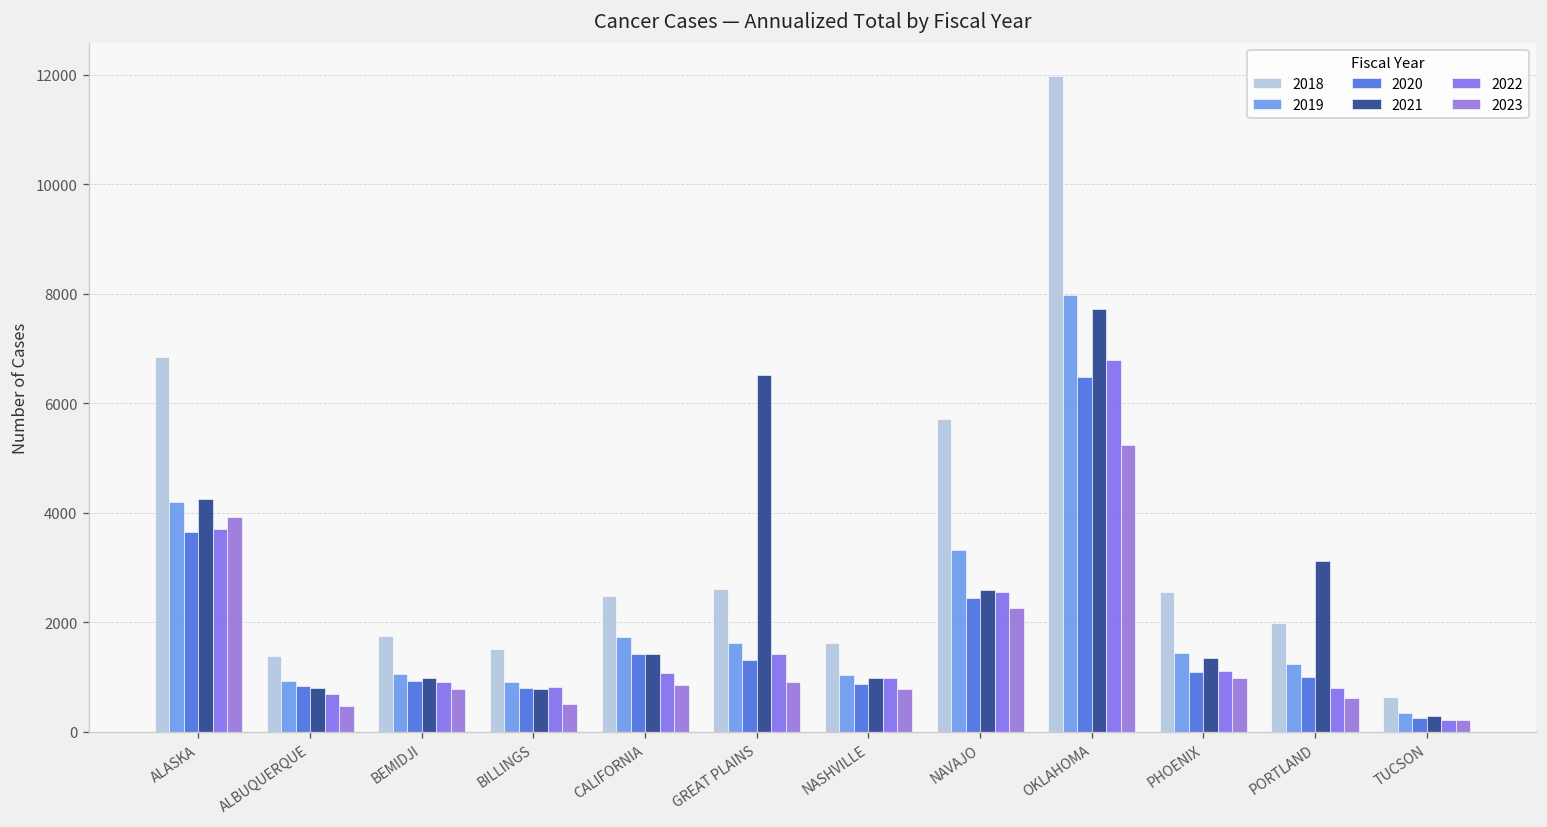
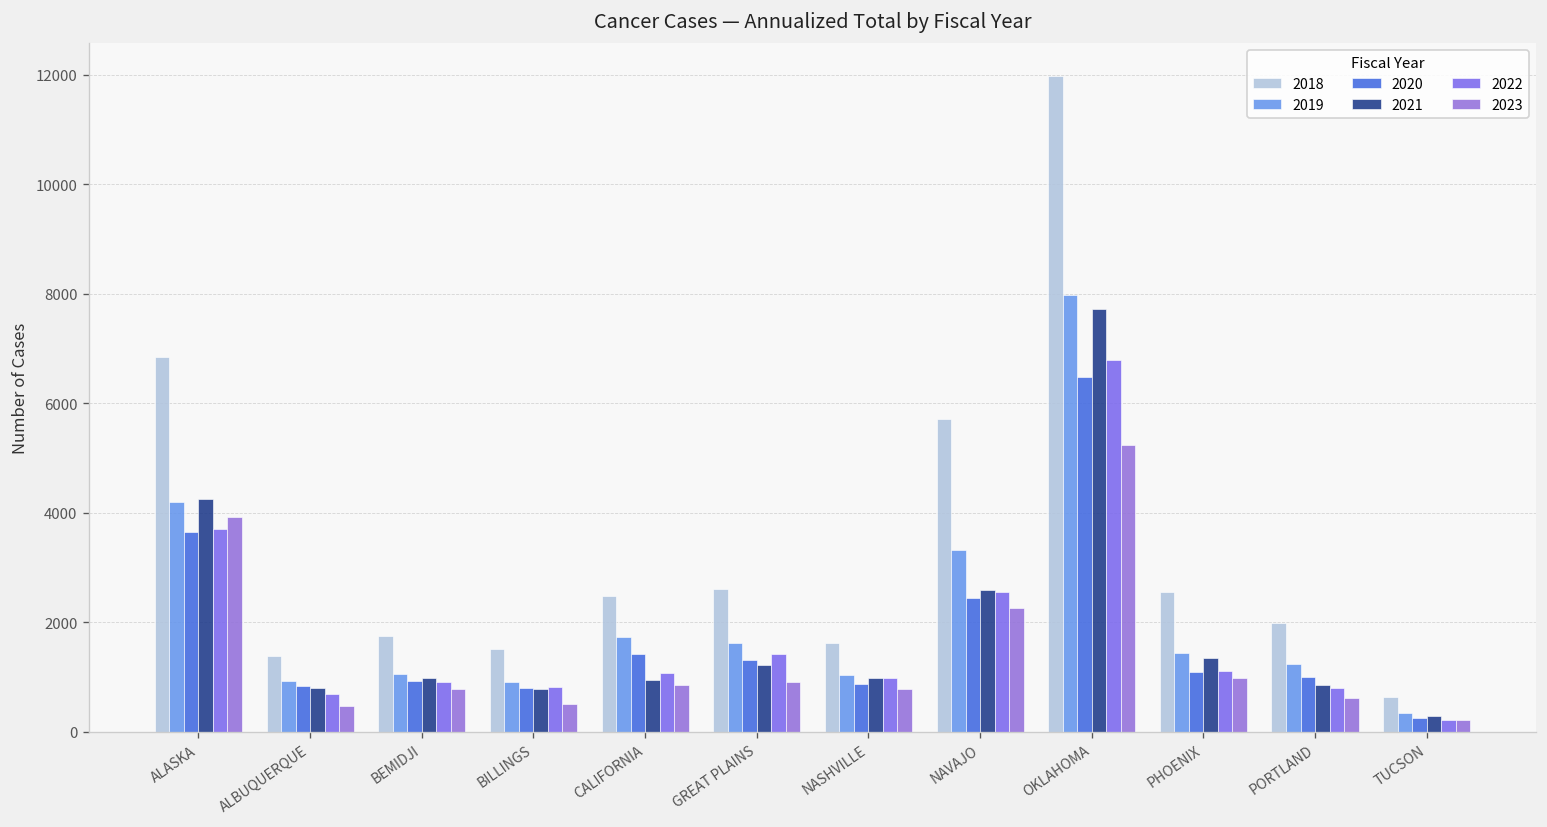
2021, CALIFORNIA: 1400 -> 900
2021, GREAT PLAINS: 6500 -> 1200
2021, PORTLAND: 3100 -> 900
